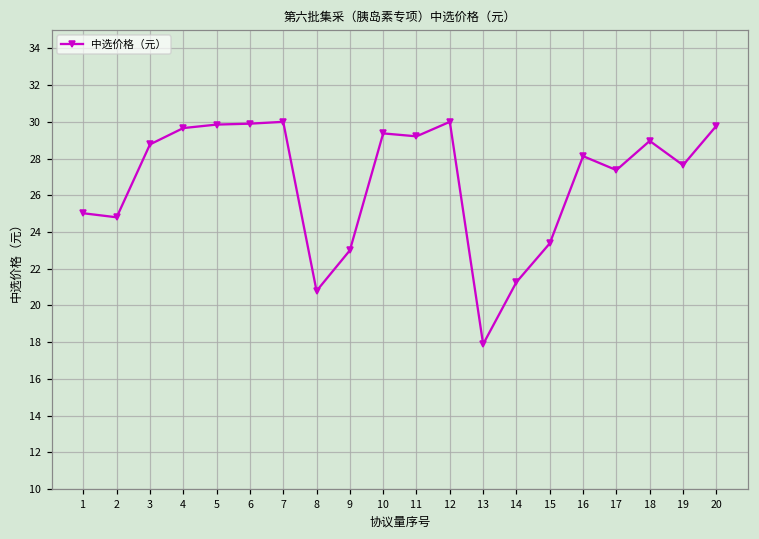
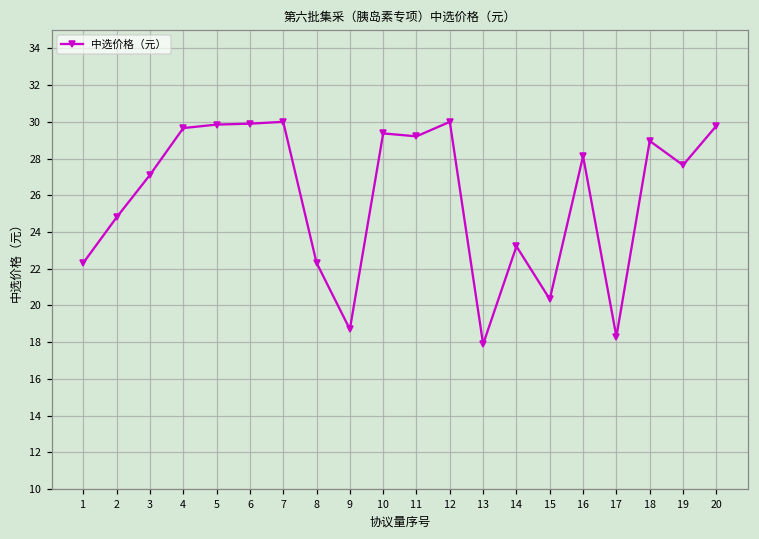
1: 25.0 -> 22.3
3: 28.8 -> 27.1
8: 20.8 -> 22.3
9: 23.0 -> 18.7
14: 21.3 -> 23.2
15: 23.4 -> 20.3
17: 27.4 -> 18.3
